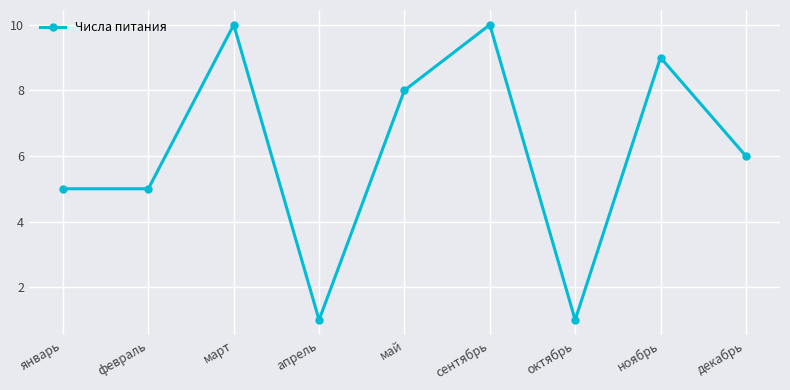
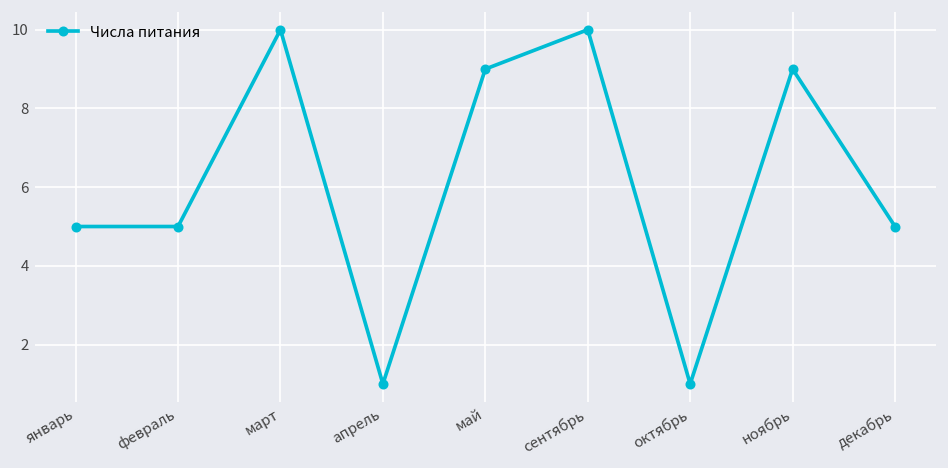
май: 8 -> 9
декабрь: 6 -> 5
